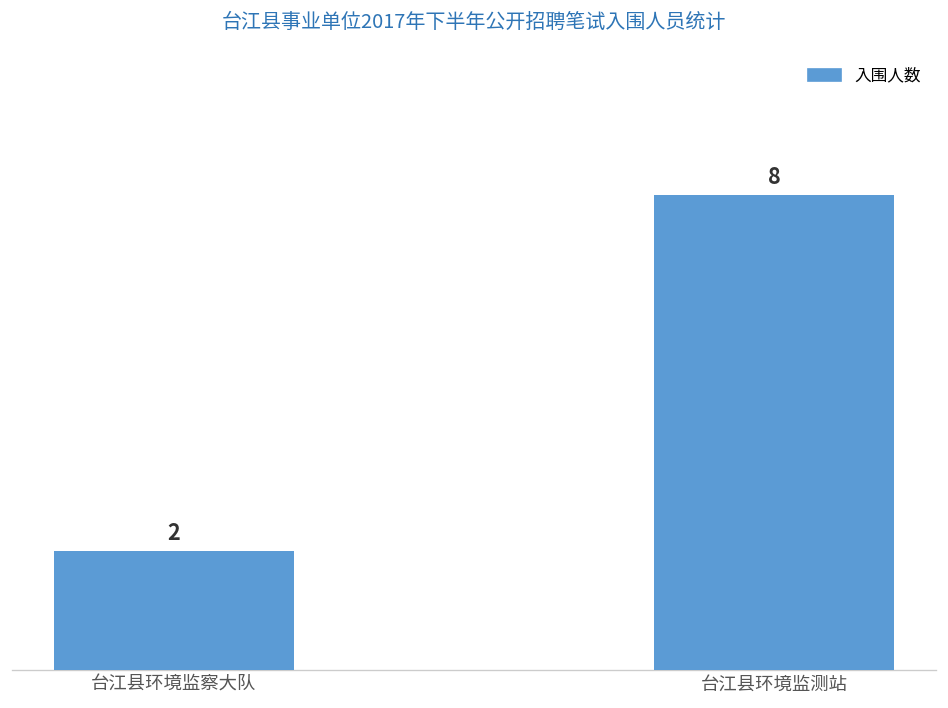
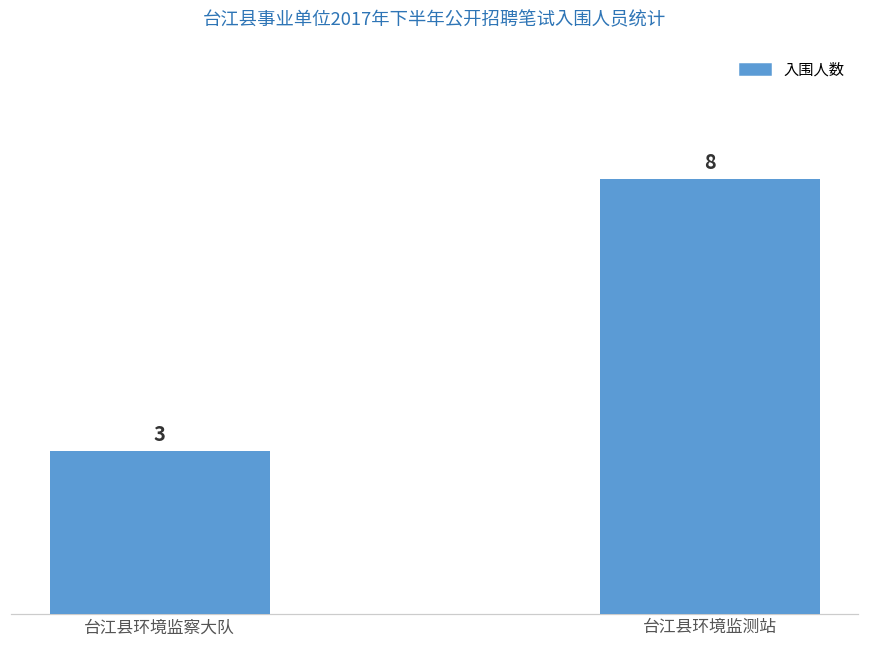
台江县环境监察大队: 2 -> 3
